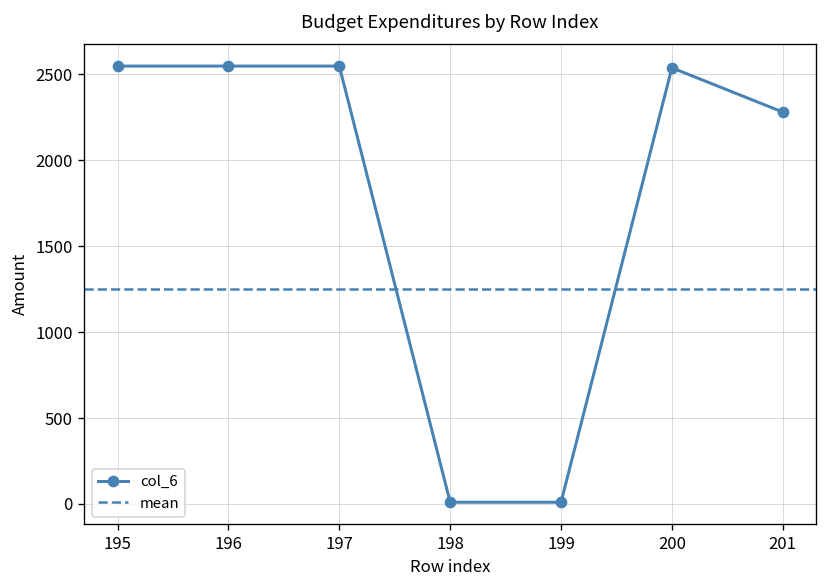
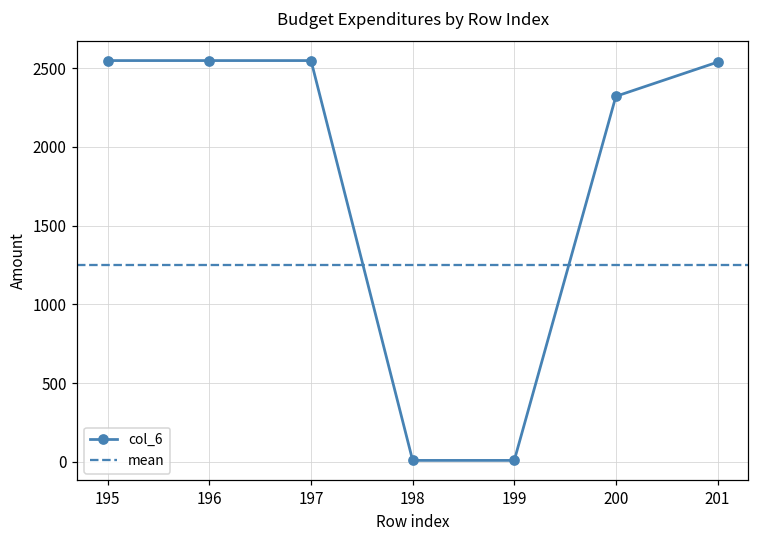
200: 2540 -> 2320
201: 2280 -> 2540
